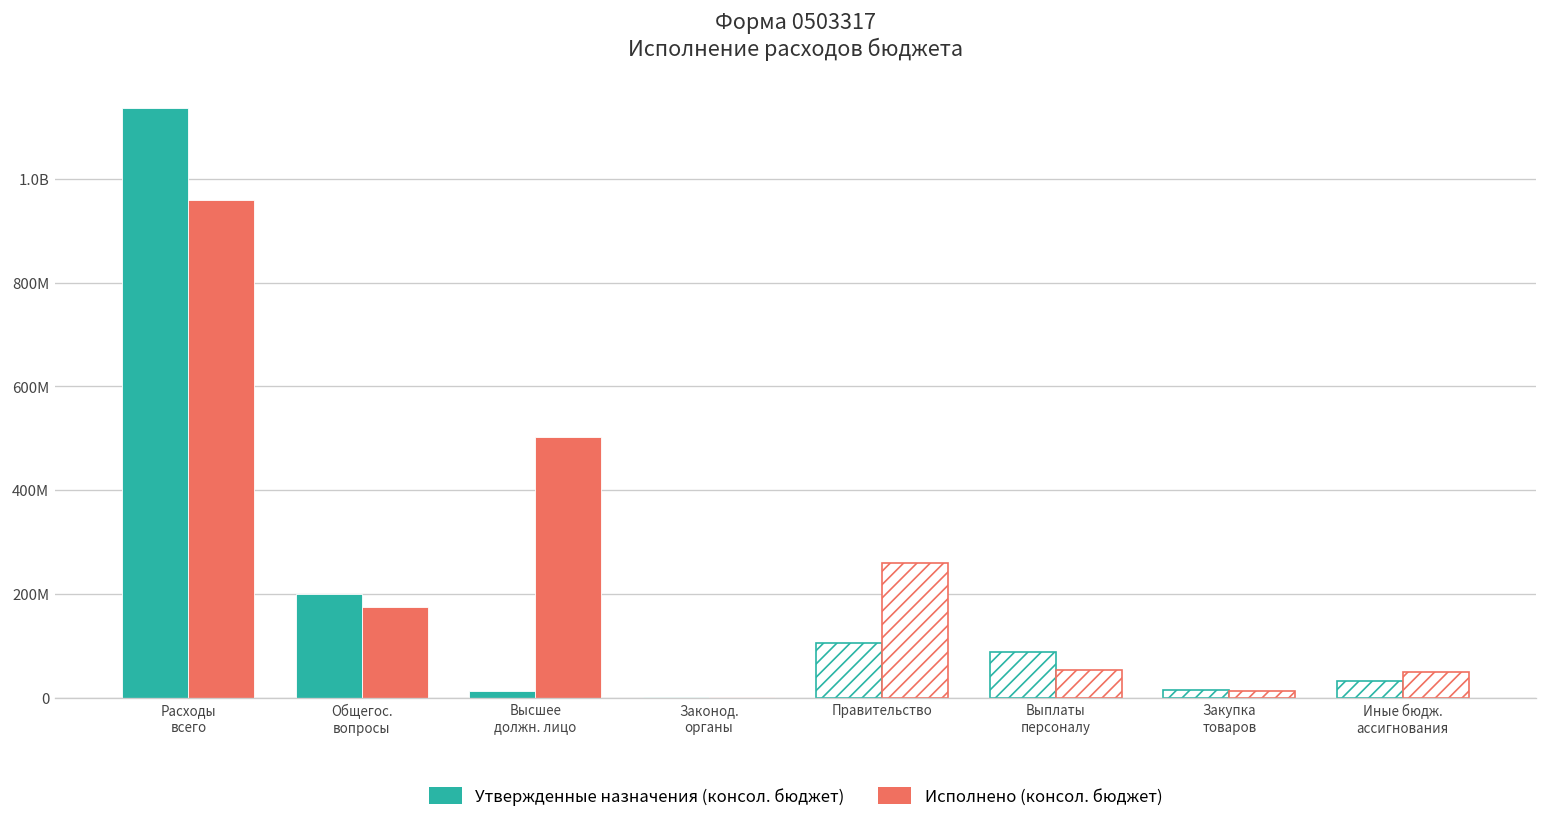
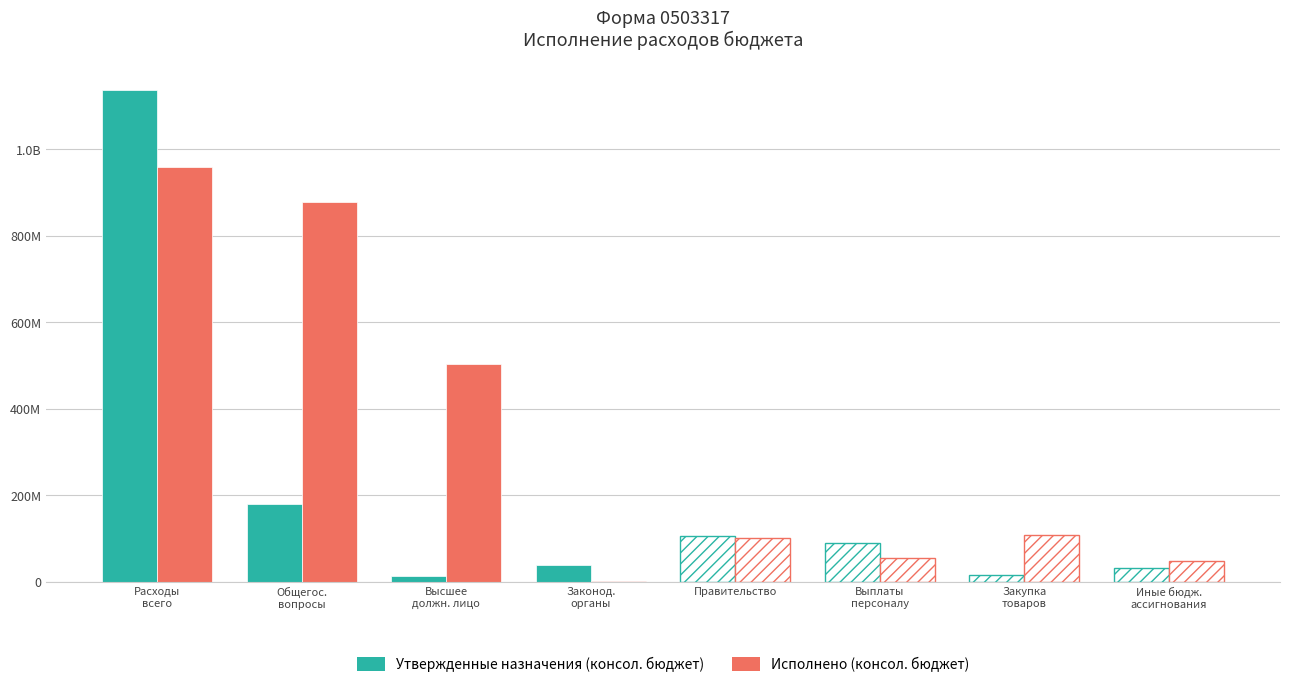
Утвержденные назначения (консол. бюджет), Общегос. вопросы: 200000000 -> 180000000
Исполнено (консол. бюджет), Общегос. вопросы: 180000000 -> 880000000
Утвержденные назначения (консол. бюджет), Законод. органы: 0 -> 40000000
Исполнено (консол. бюджет), Правительство: 260000000 -> 100000000
Исполнено (консол. бюджет), Закупка товаров: 10000000 -> 110000000
